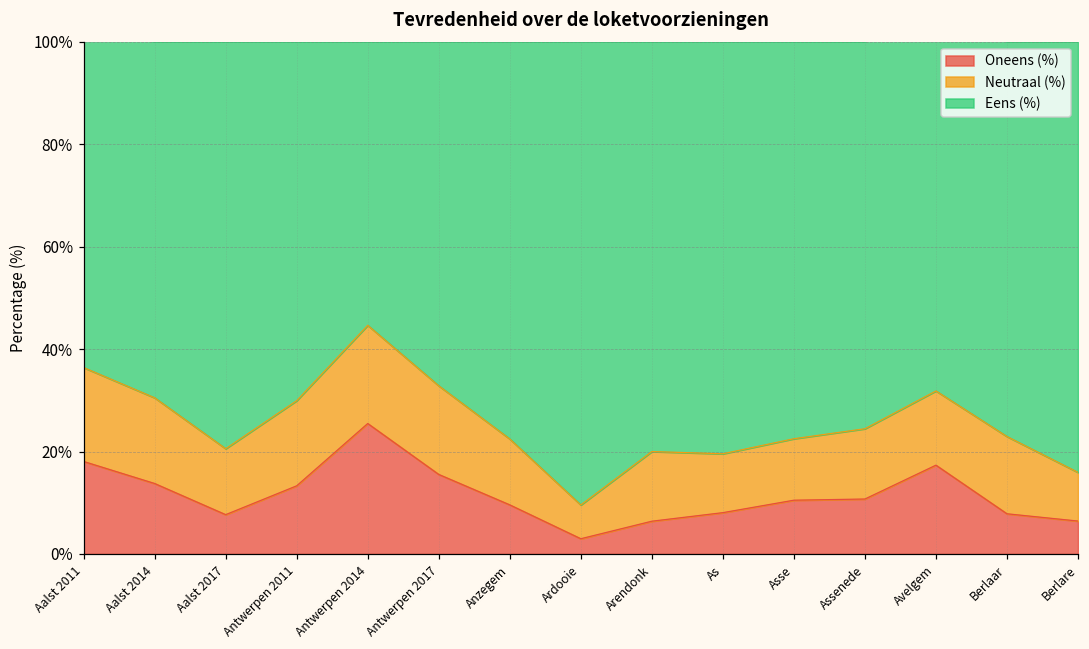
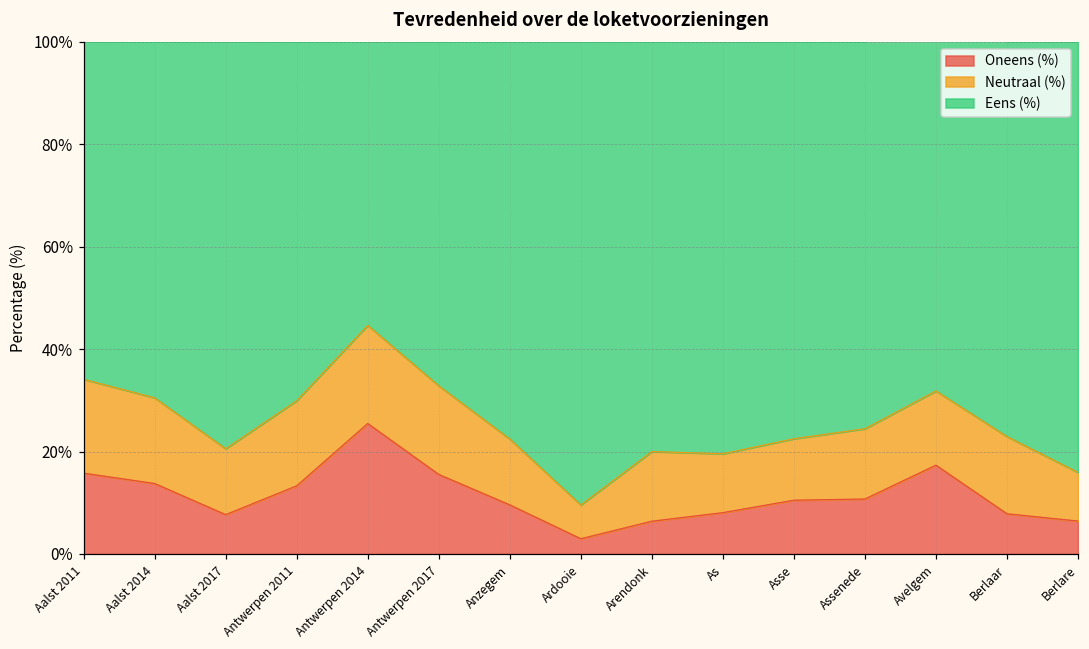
Oneens (%), Aalst 2011: 18% -> 16%
